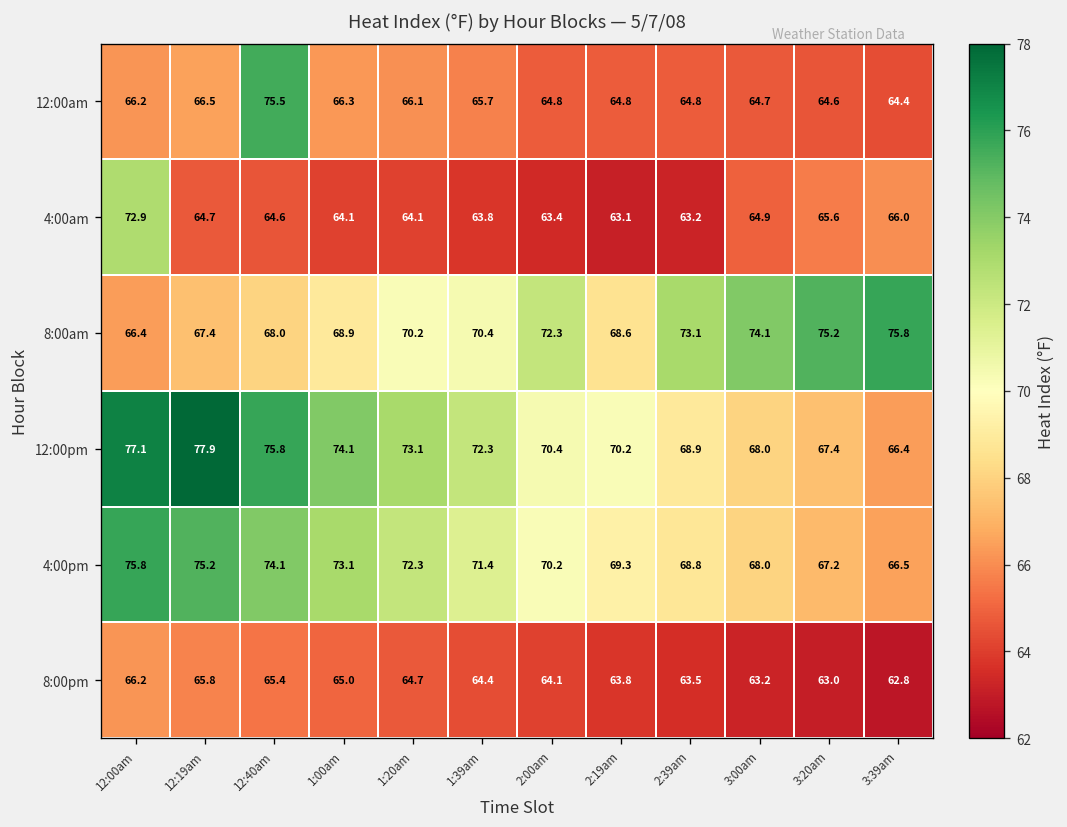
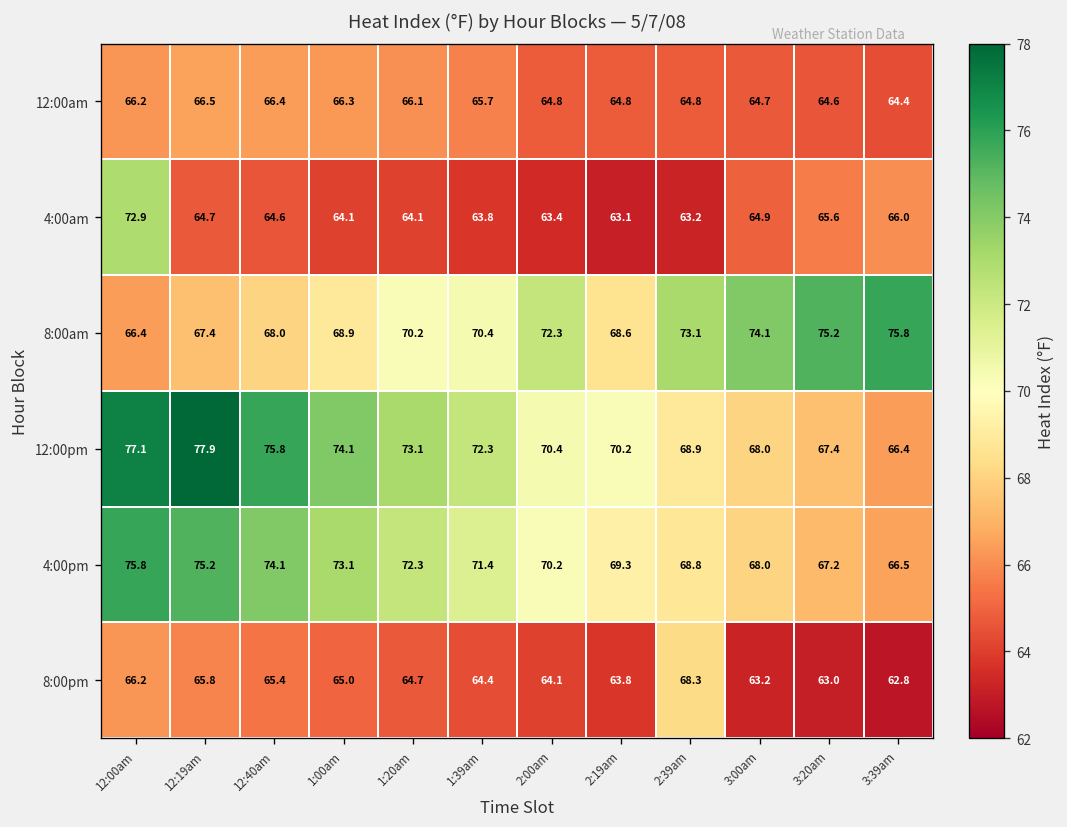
12:00am, 12:40am: 75.5 -> 66.4
8:00pm, 2:39am: 63.5 -> 68.3
